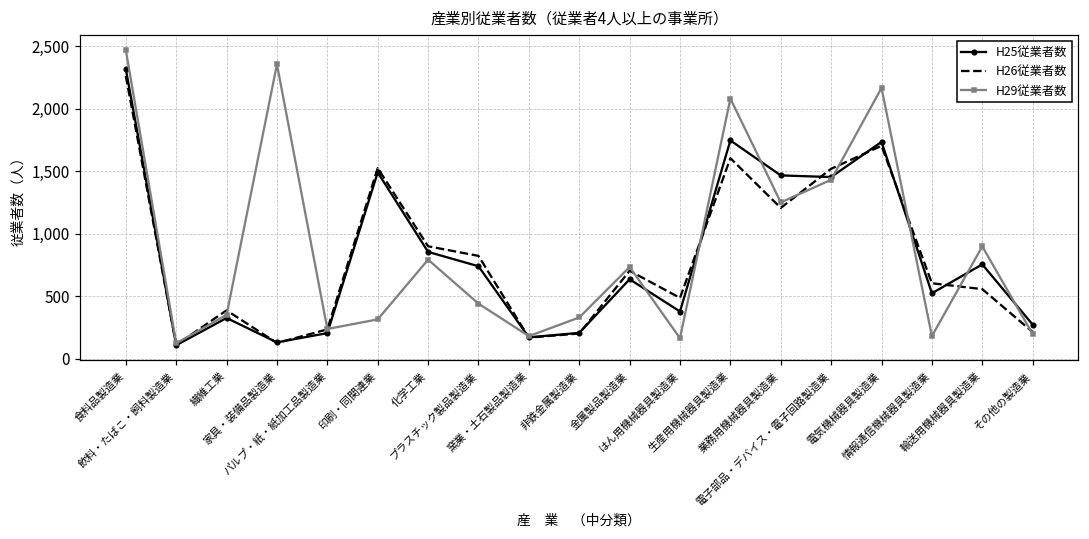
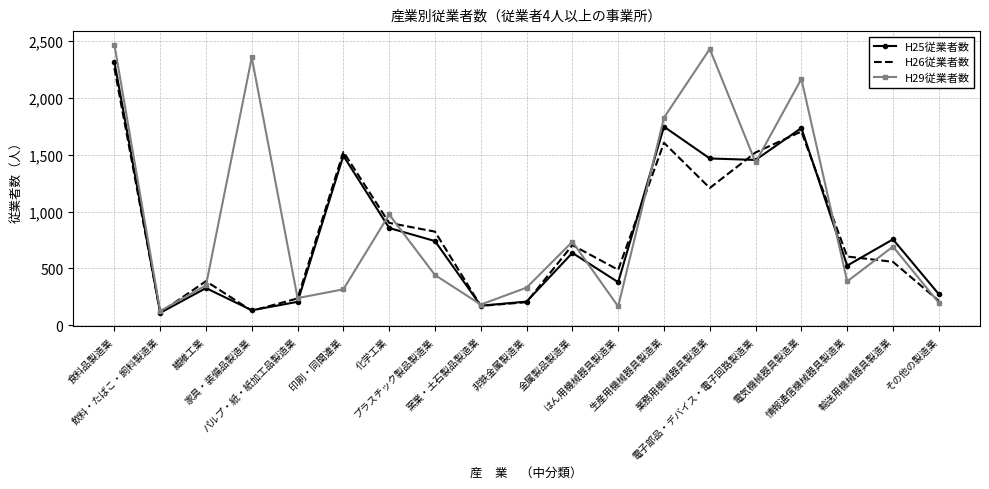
H29従業者数, 化学工業: 790 -> 970
H29従業者数, 生産用機械器具製造業: 2,080 -> 1,830
H29従業者数, 業務用機械器具製造業: 1,250 -> 2,430
H29従業者数, 情報通信機械器具製造業: 180 -> 390
H29従業者数, 輸送用機械器具製造業: 900 -> 690
